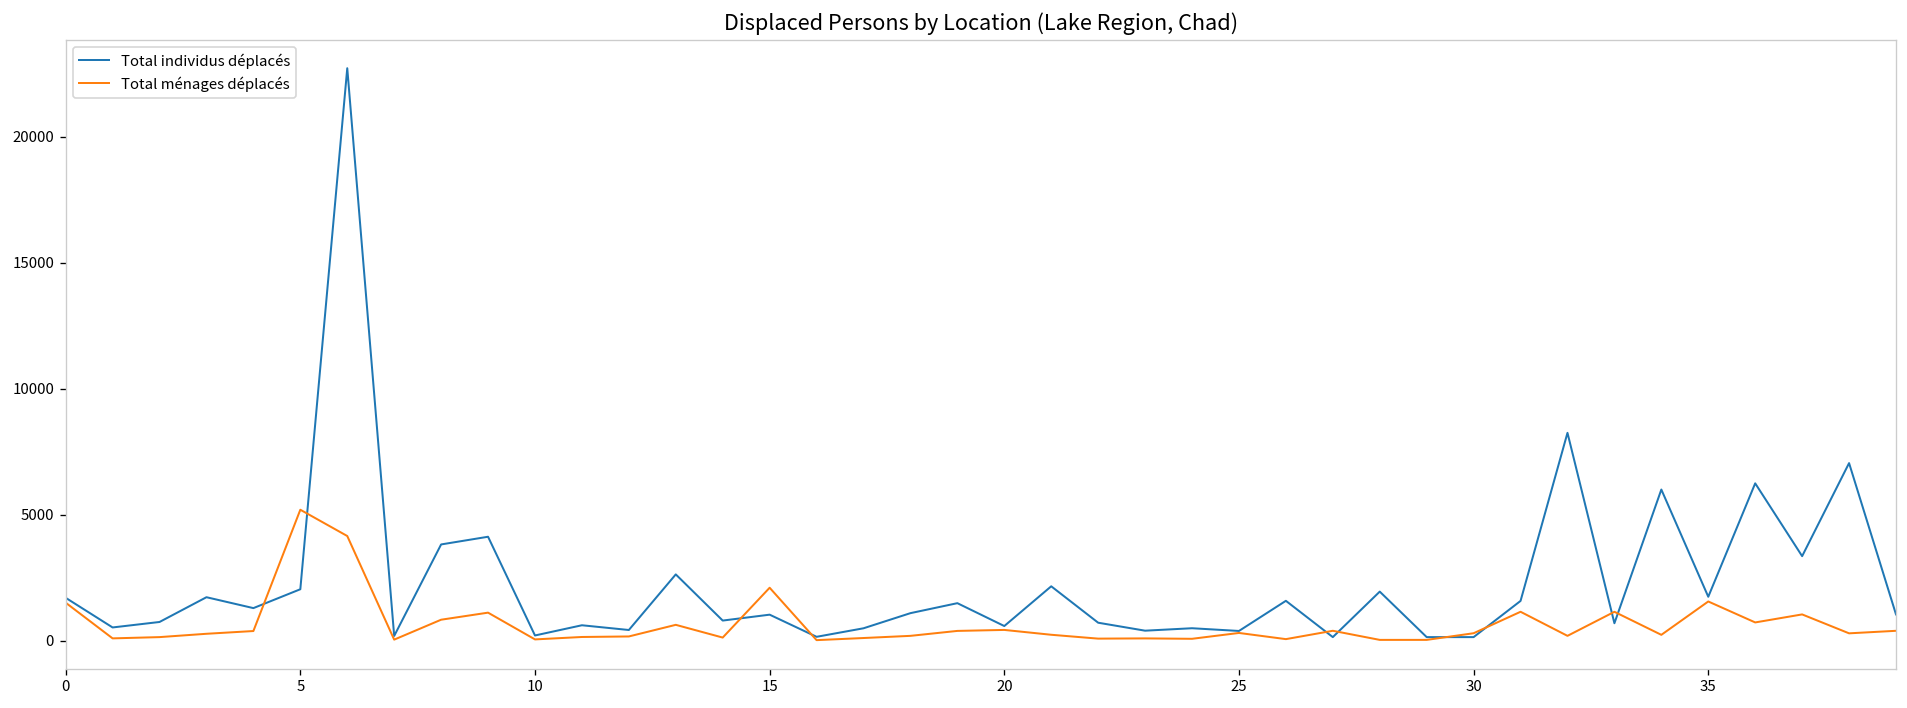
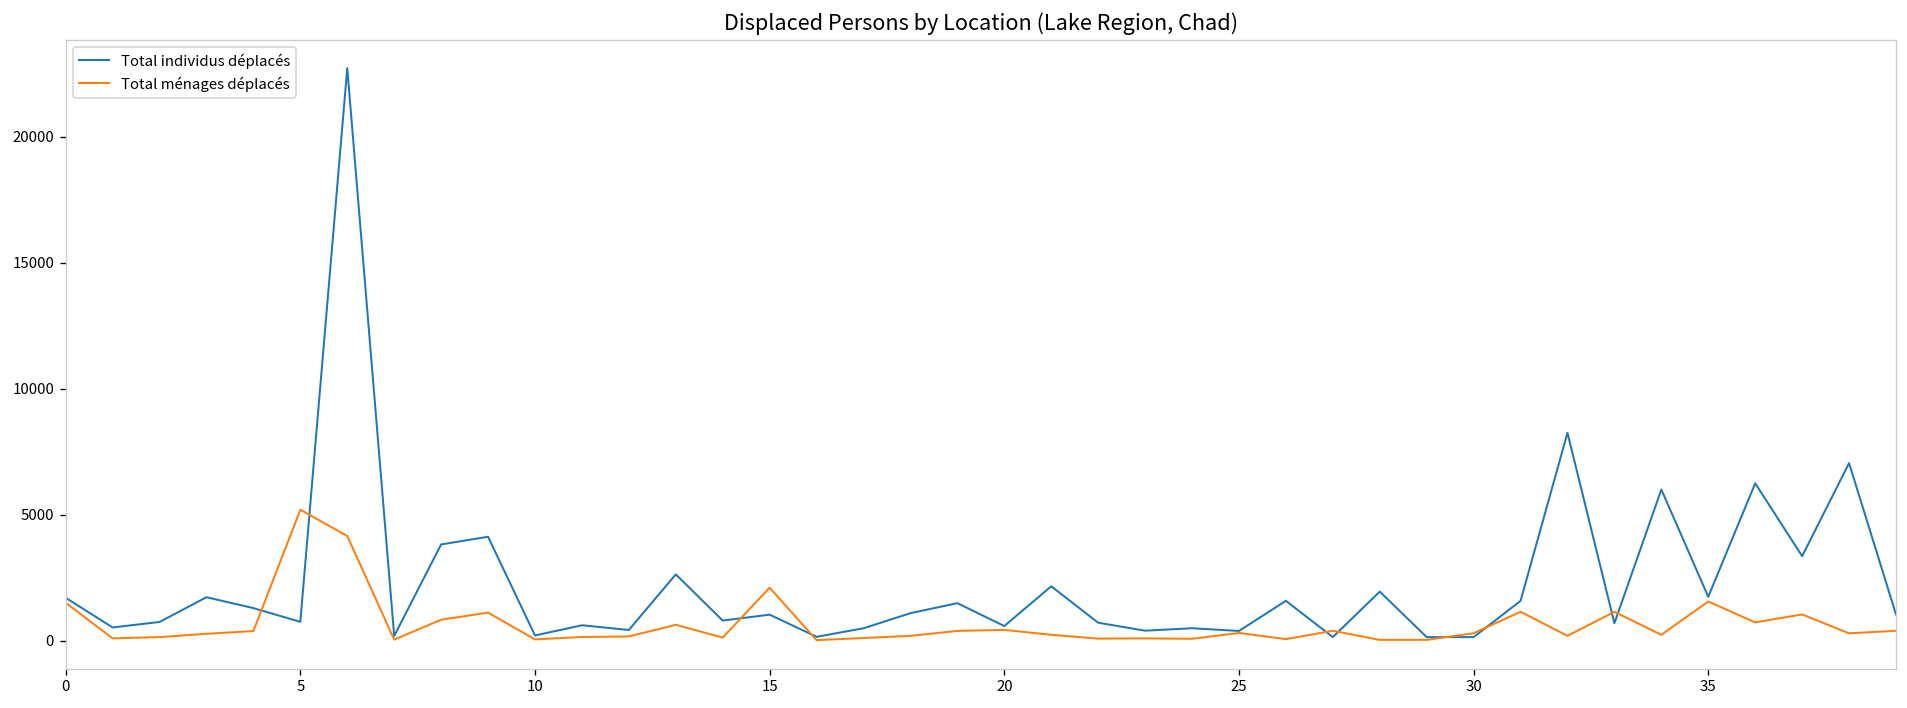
Total individus déplacés, 5: 2000 -> 800
